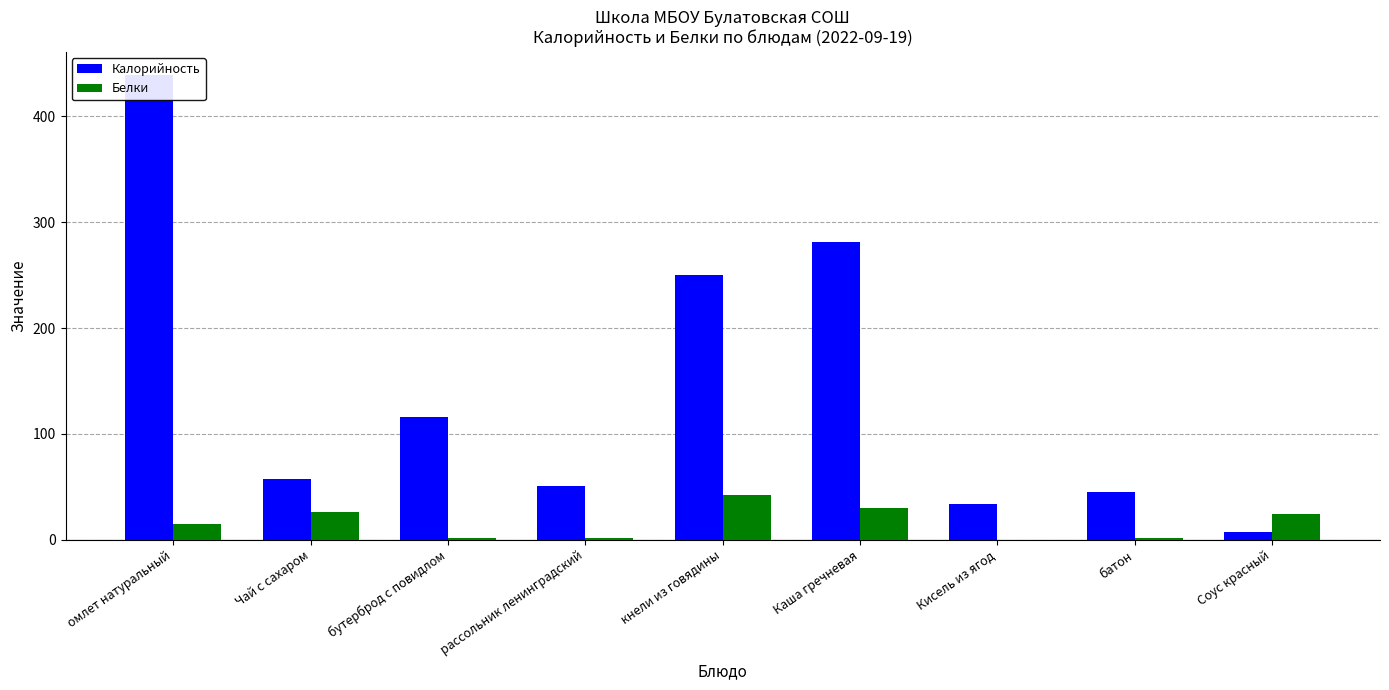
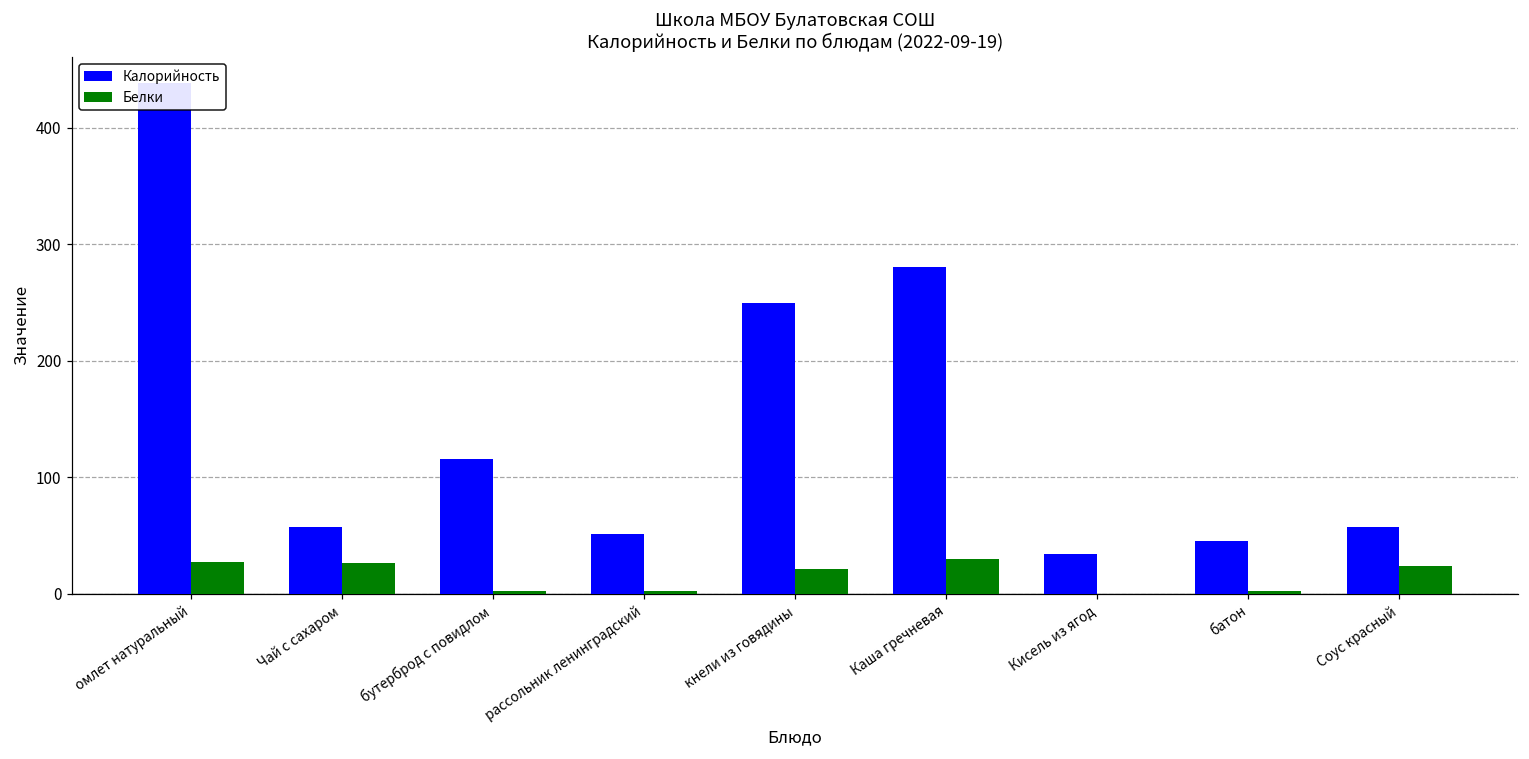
Белки, омлет натуральный: 15 -> 27
Белки, кнели из говядины: 42 -> 21
Калорийность, Соус красный: 7 -> 57
